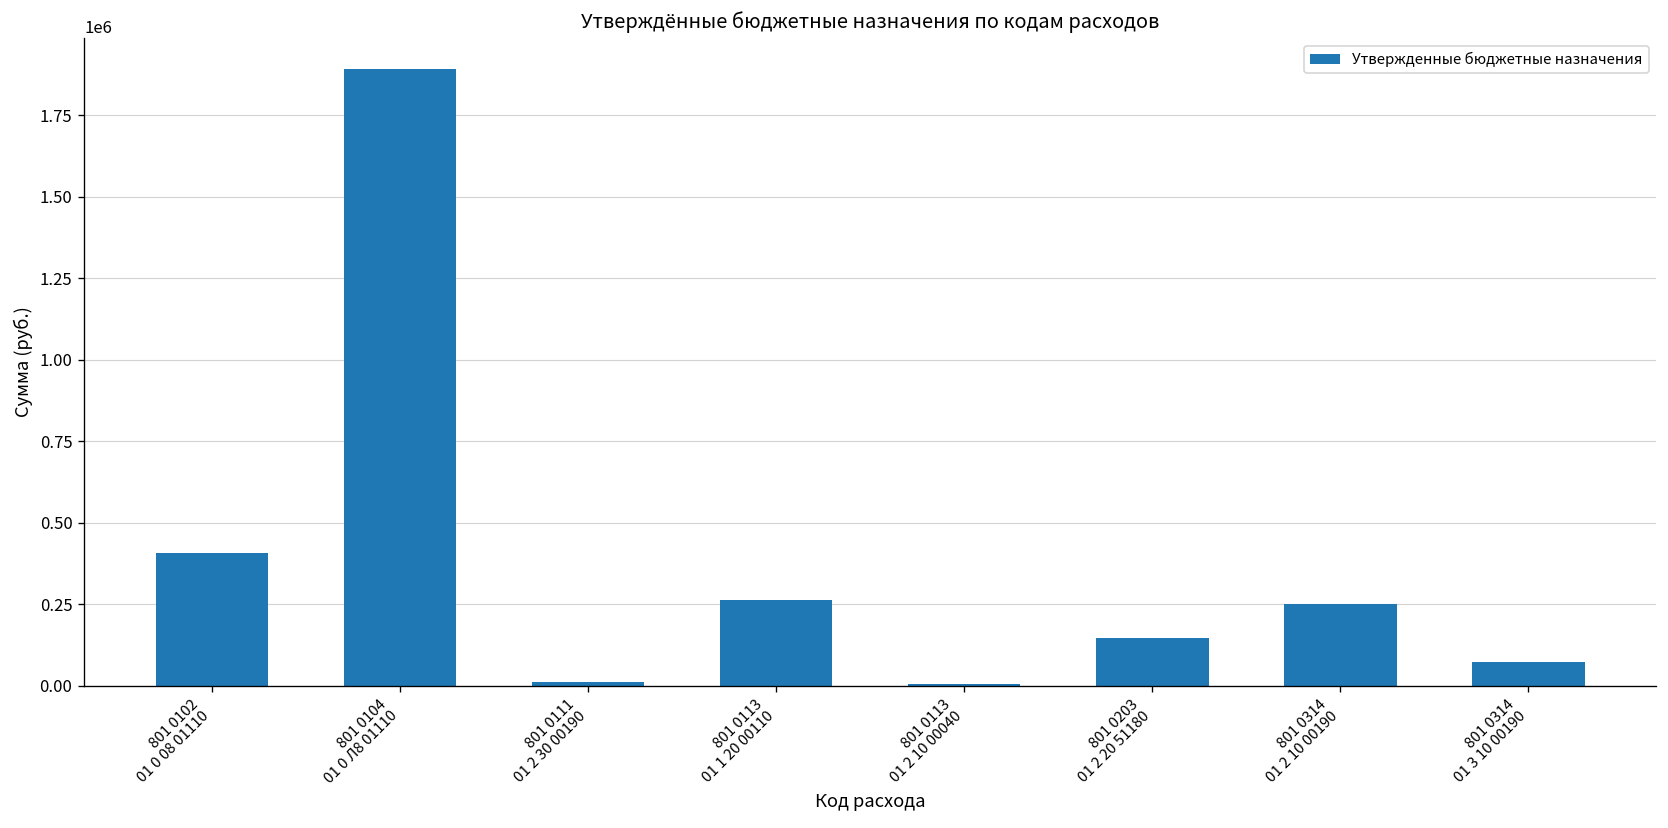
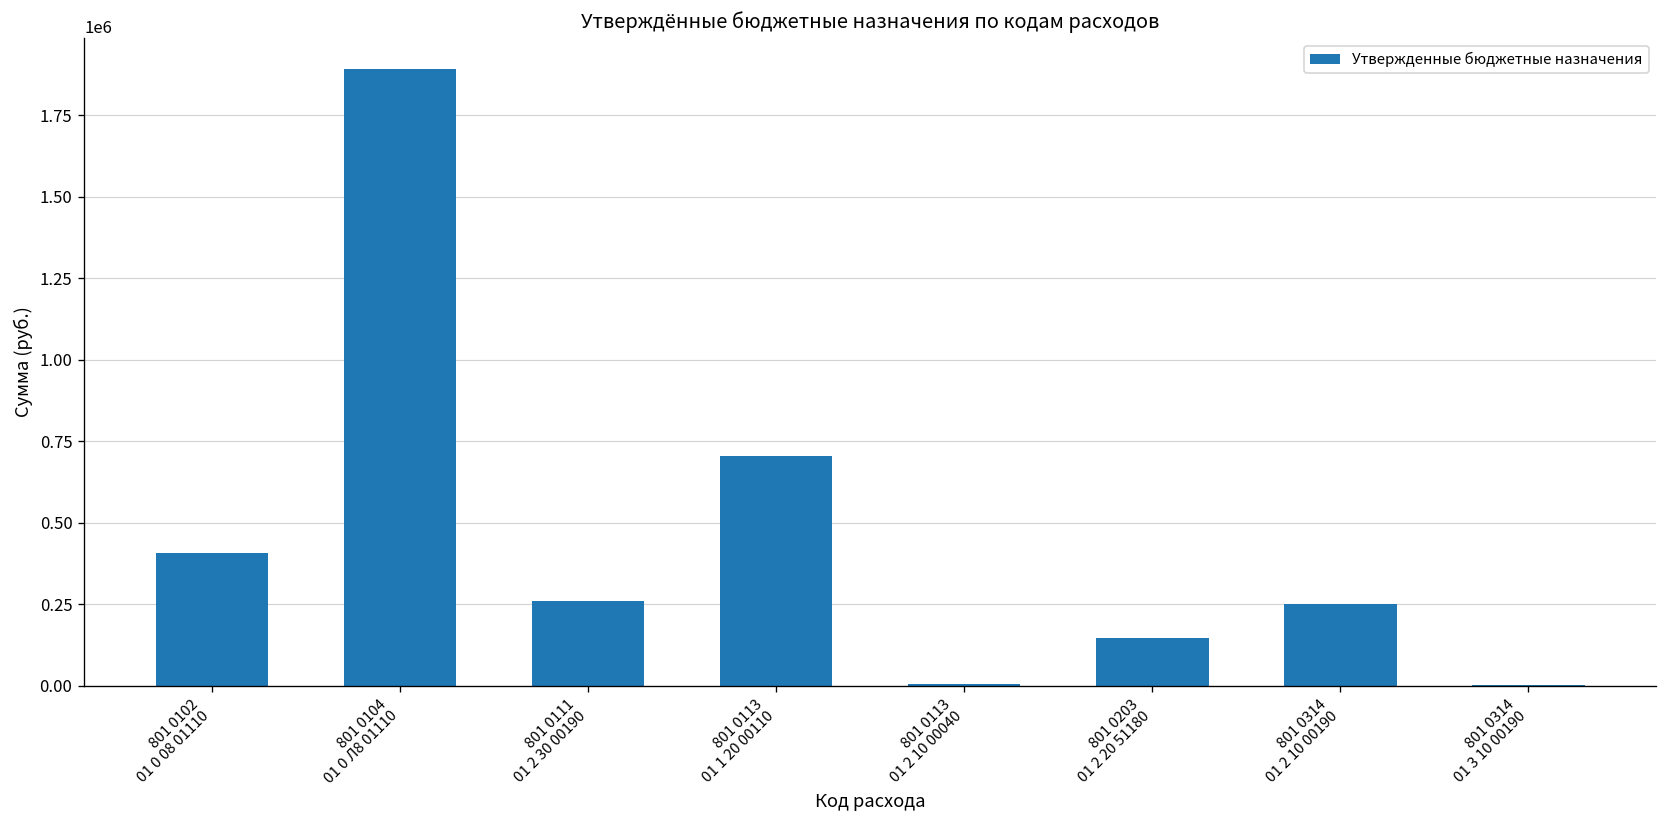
801 0111 01 2 30 00190: 10000 -> 260000
801 0113 01 1 20 00110: 260000 -> 700000
801 0314 01 3 10 00190: 70000 -> 0
